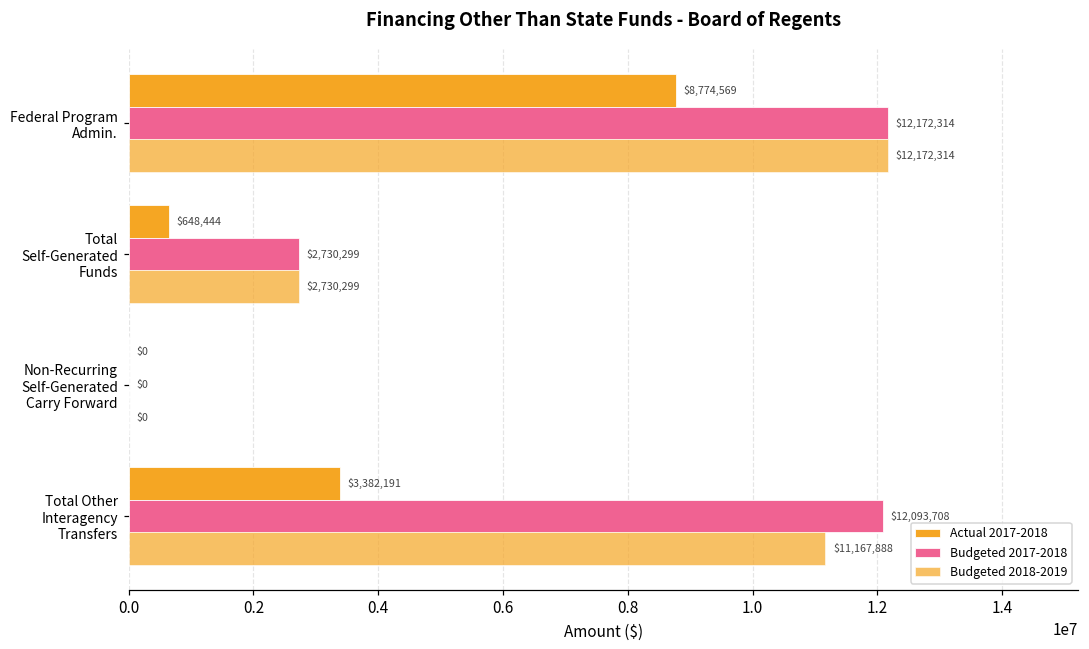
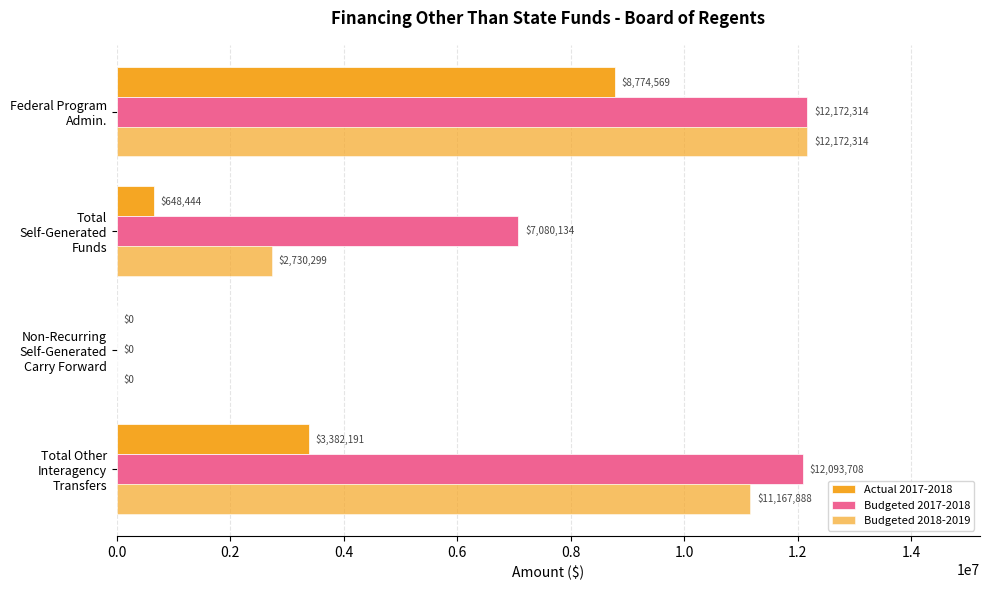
Budgeted 2017-2018, Total Self-Generated Funds: $2,730,299 -> $7,080,134
